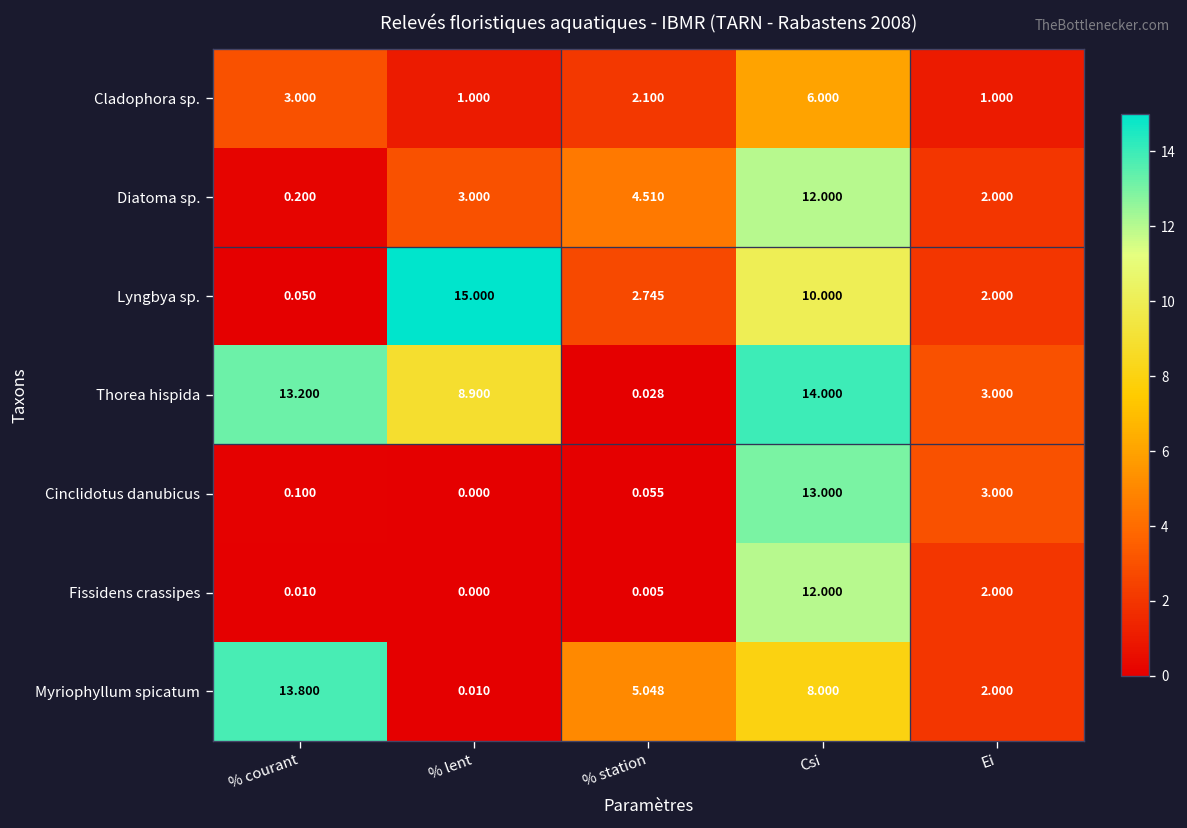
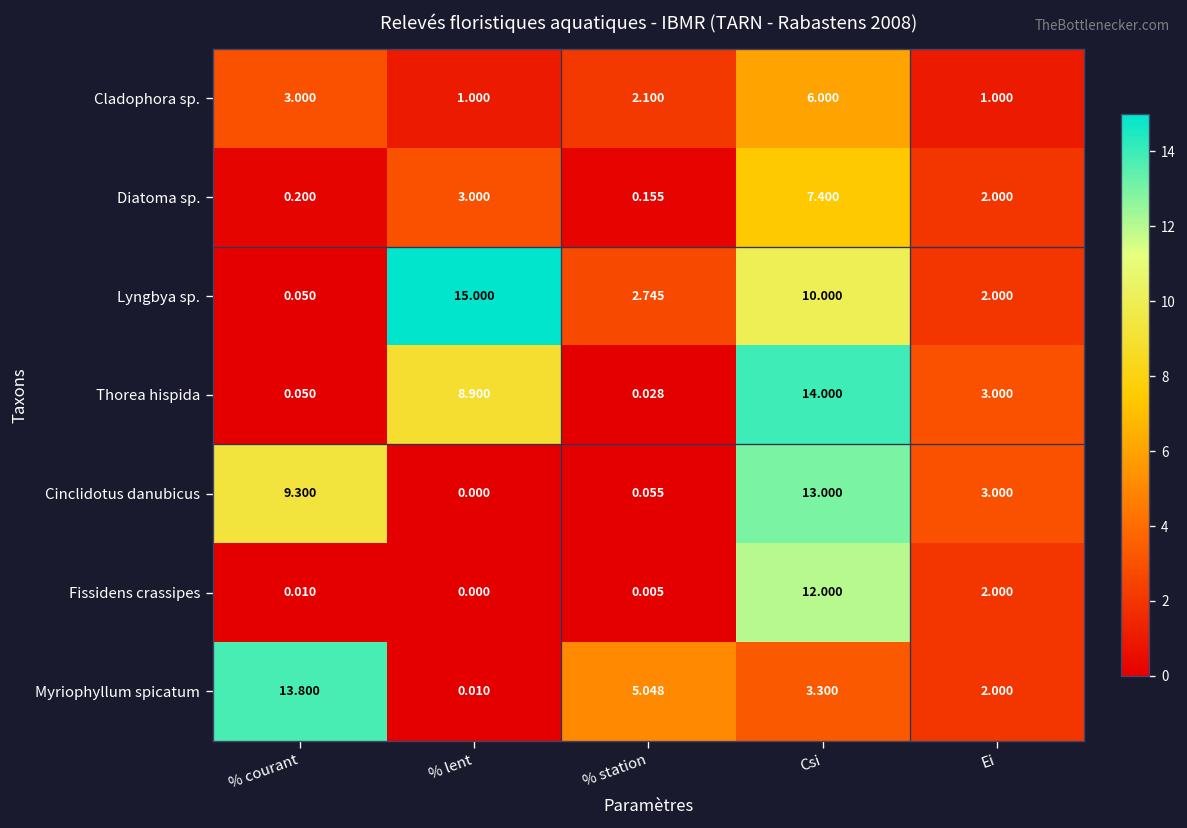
Diatoma sp., % station: 4.510 -> 0.155
Diatoma sp., Csi: 12.000 -> 7.400
Thorea hispida, % courant: 13.200 -> 0.050
Cinclidotus danubicus, % courant: 0.100 -> 9.300
Myriophyllum spicatum, Csi: 8.000 -> 3.300
